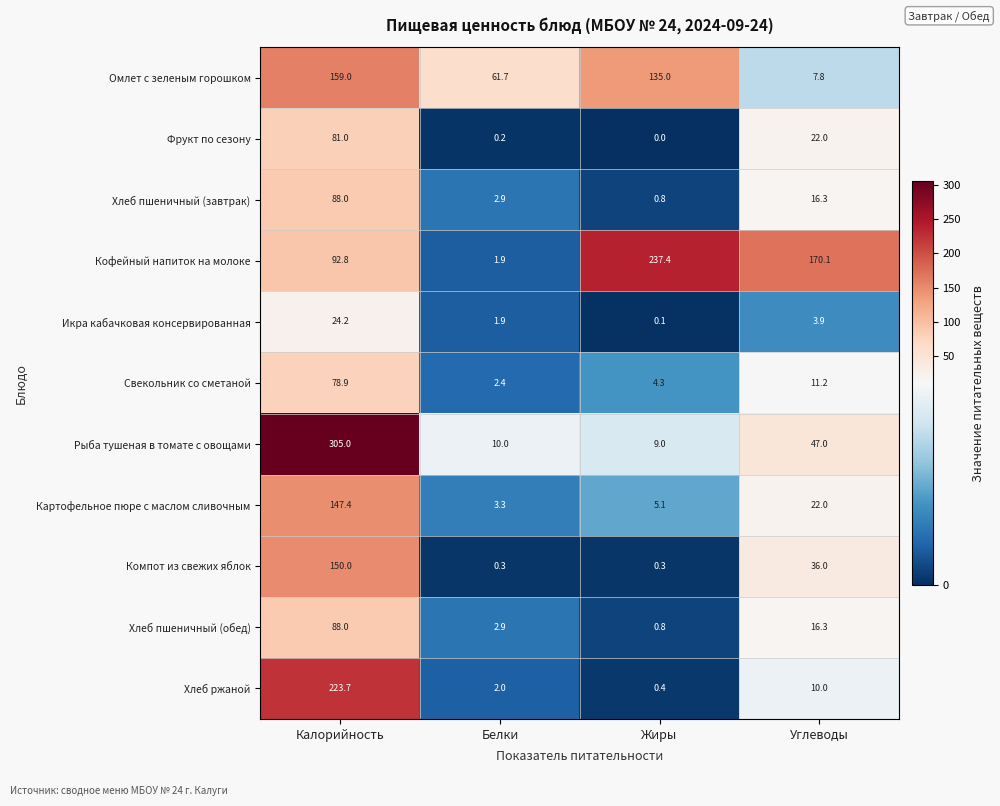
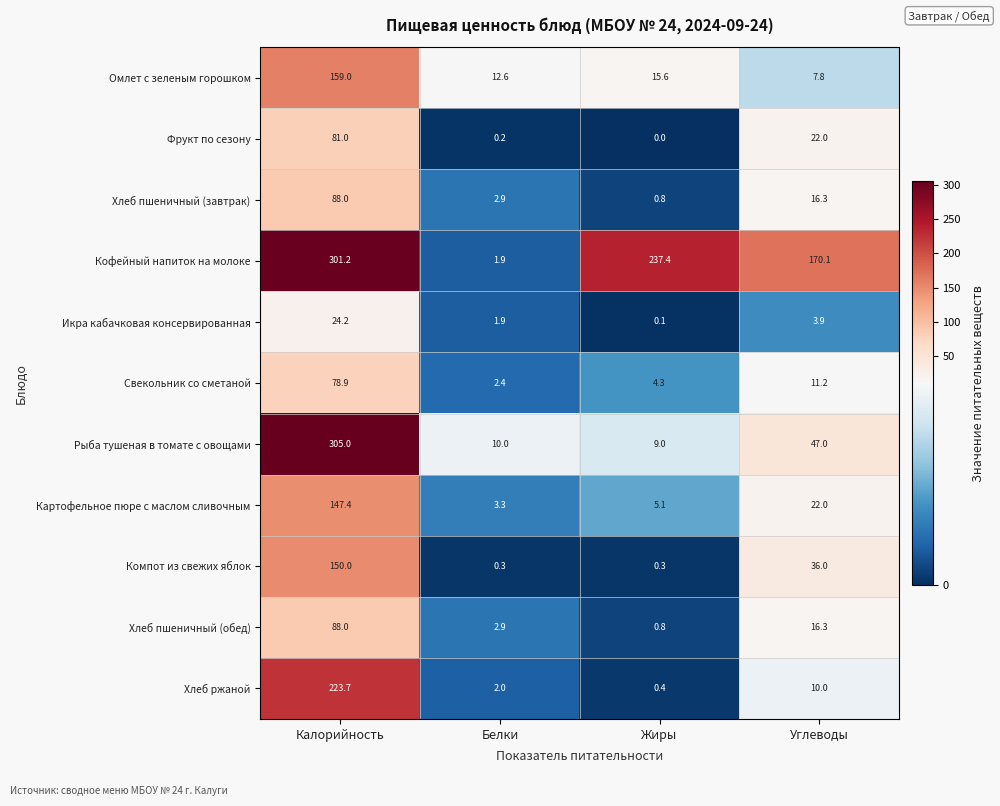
Омлет с зеленым горошком, Белки: 61.7 -> 12.6
Омлет с зеленым горошком, Жиры: 135.0 -> 15.6
Кофейный напиток на молоке, Калорийность: 92.8 -> 301.2
